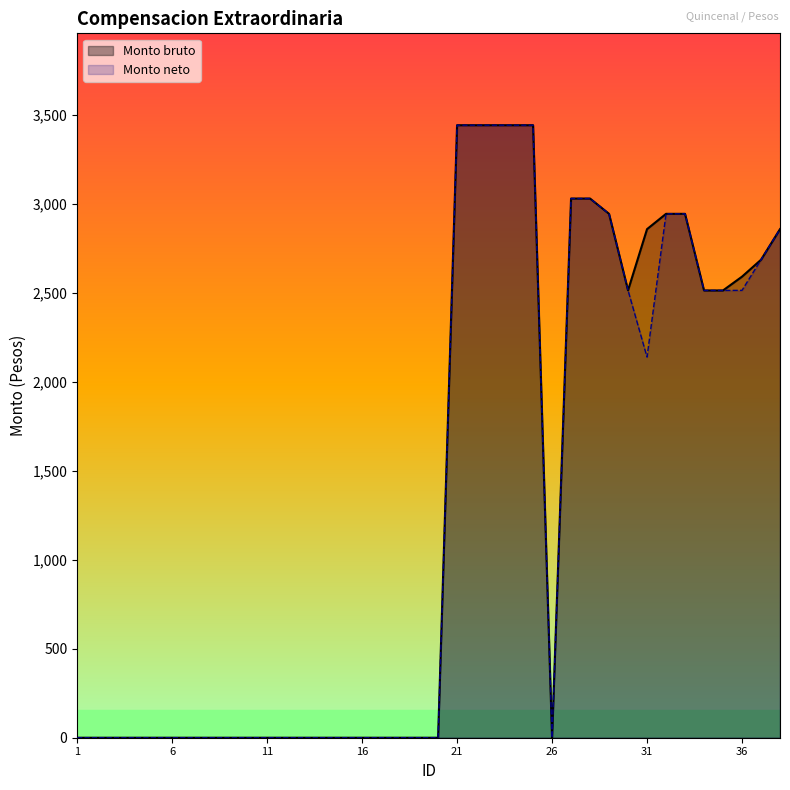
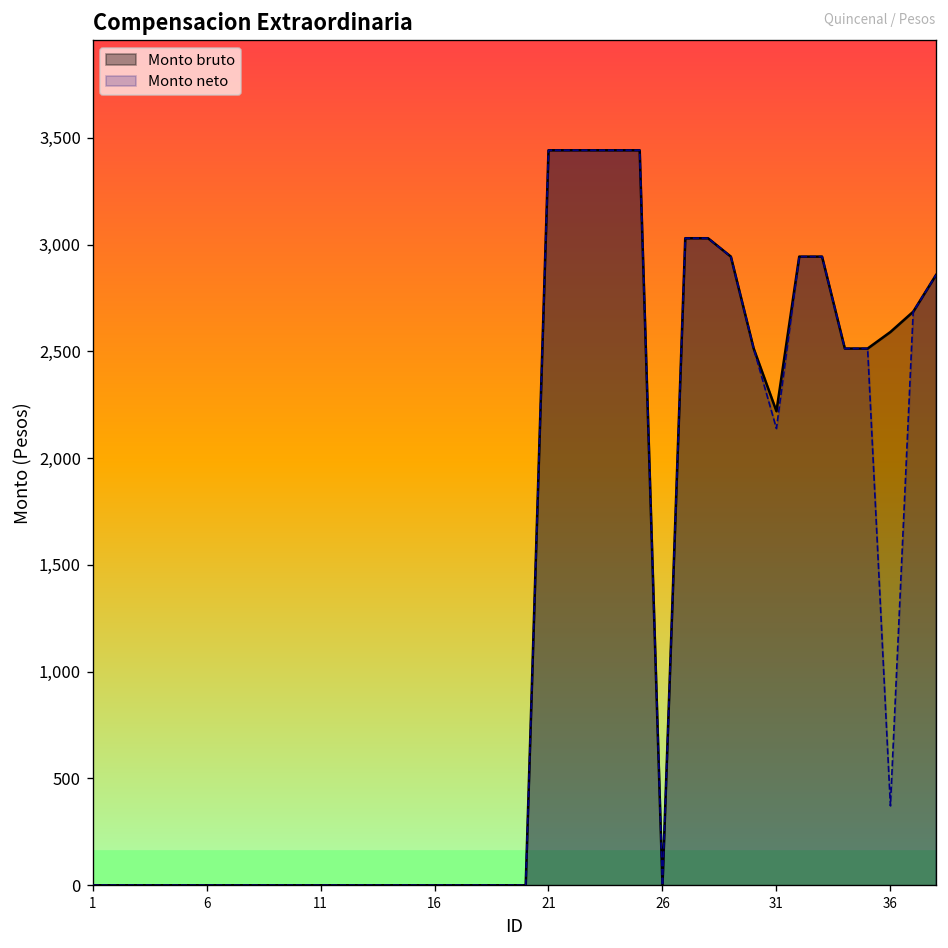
Monto bruto, 31: 2,860 -> 2,220
Monto neto, 36: 2,510 -> 370
